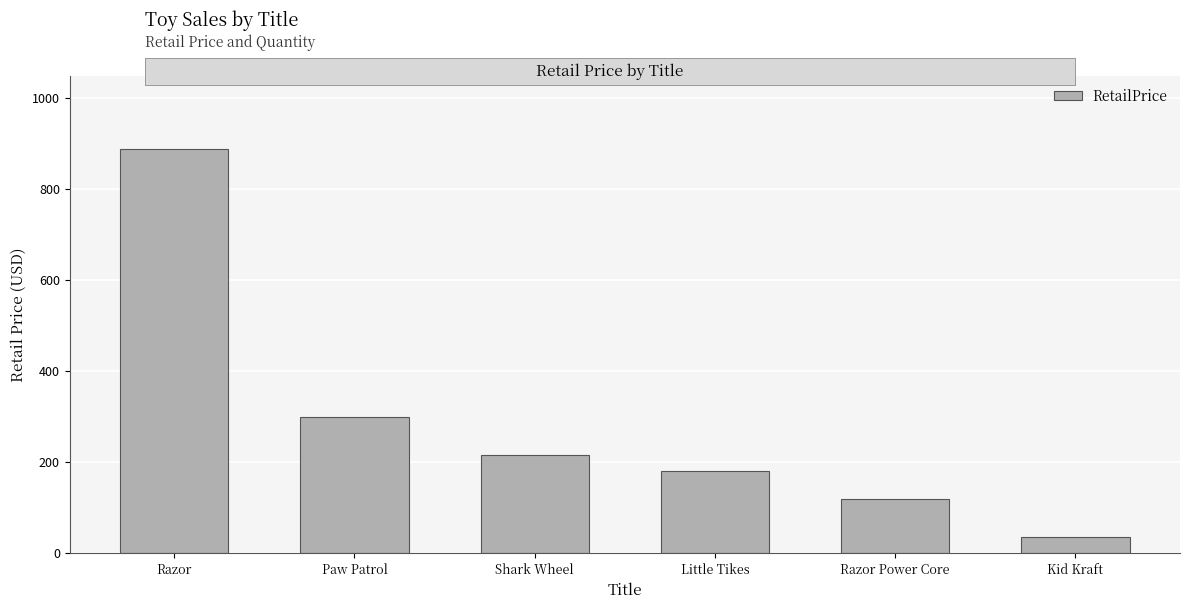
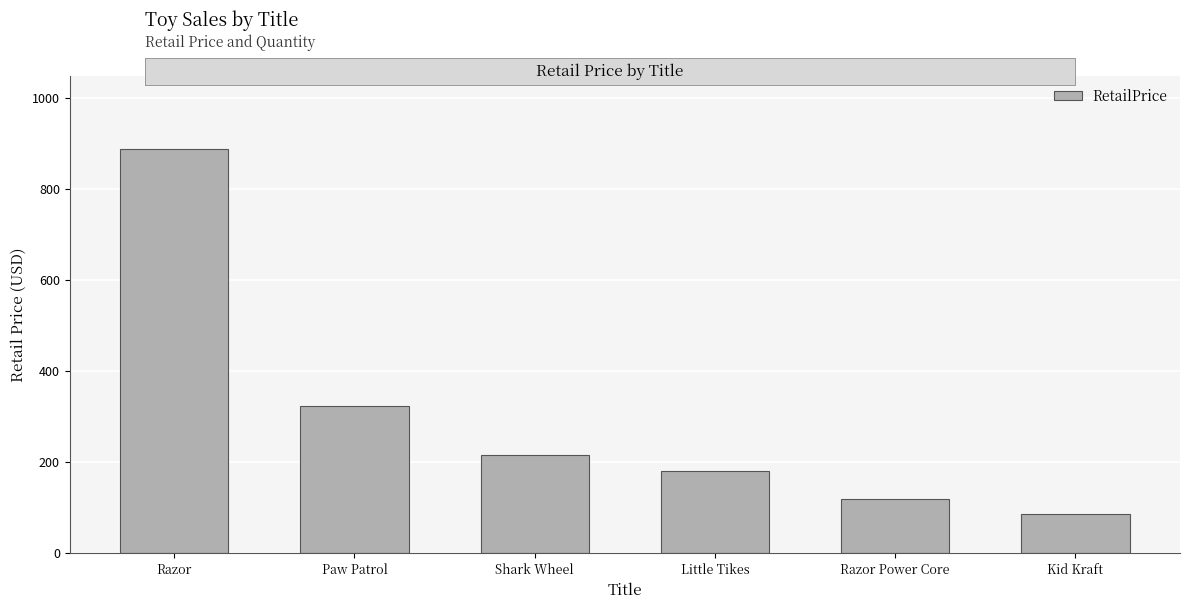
Paw Patrol: 300 -> 320
Kid Kraft: 30 -> 80
